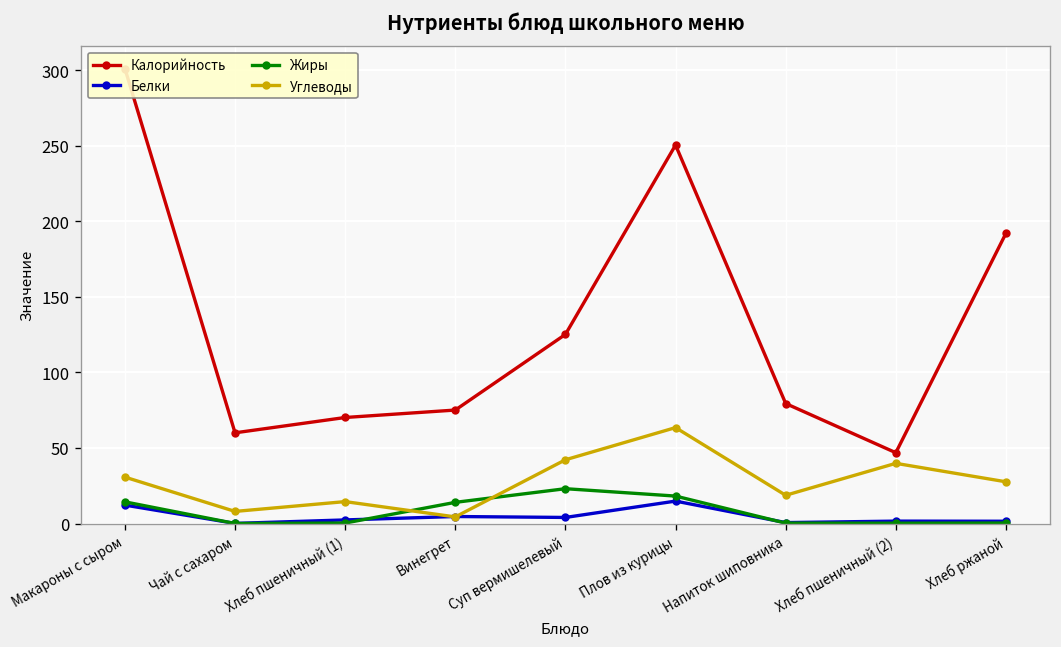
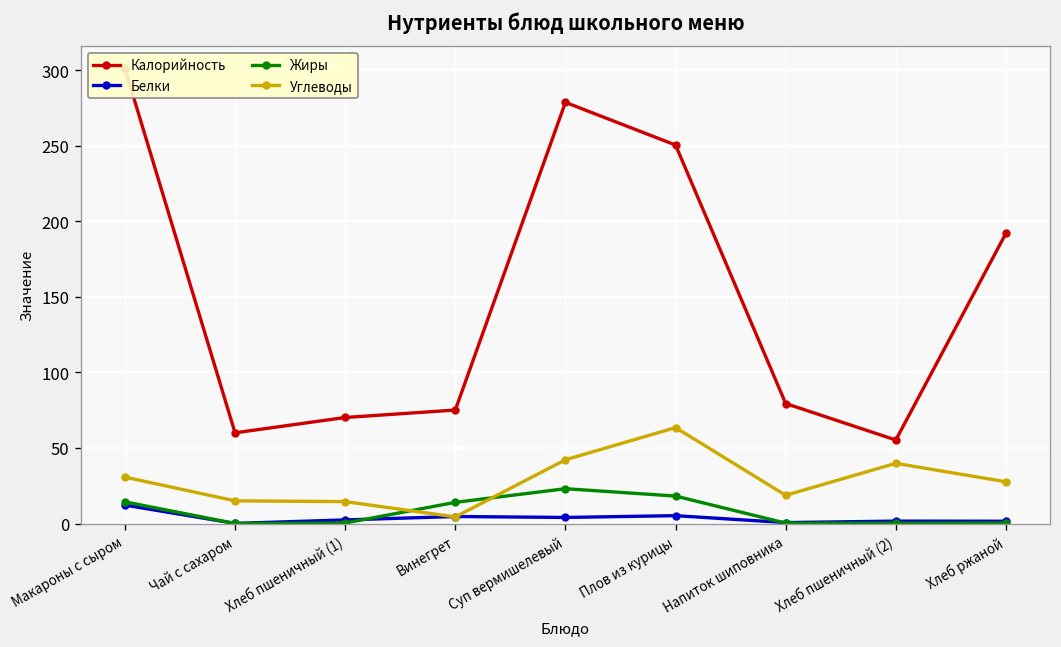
Углеводы, Чай с сахаром: 8 -> 15
Калорийность, Суп вермишелевый: 125 -> 279
Белки, Плов из курицы: 15 -> 5
Калорийность, Хлеб пшеничный (2): 47 -> 55
